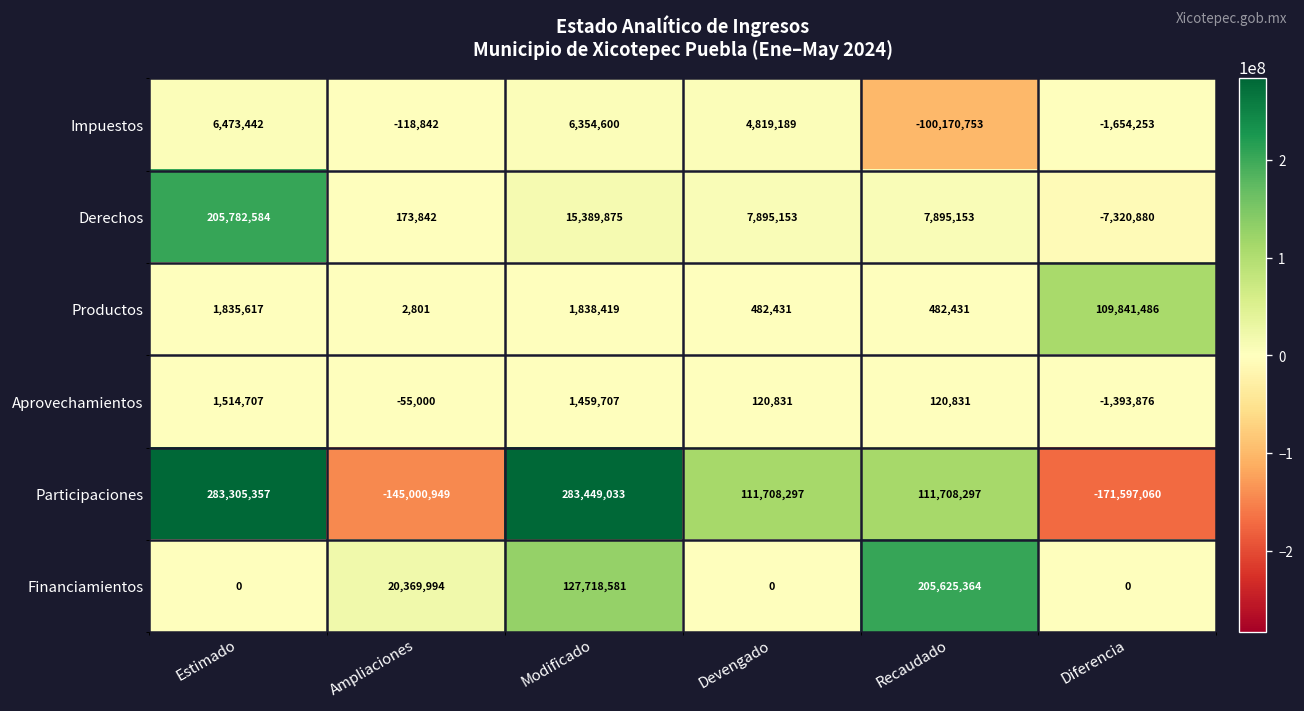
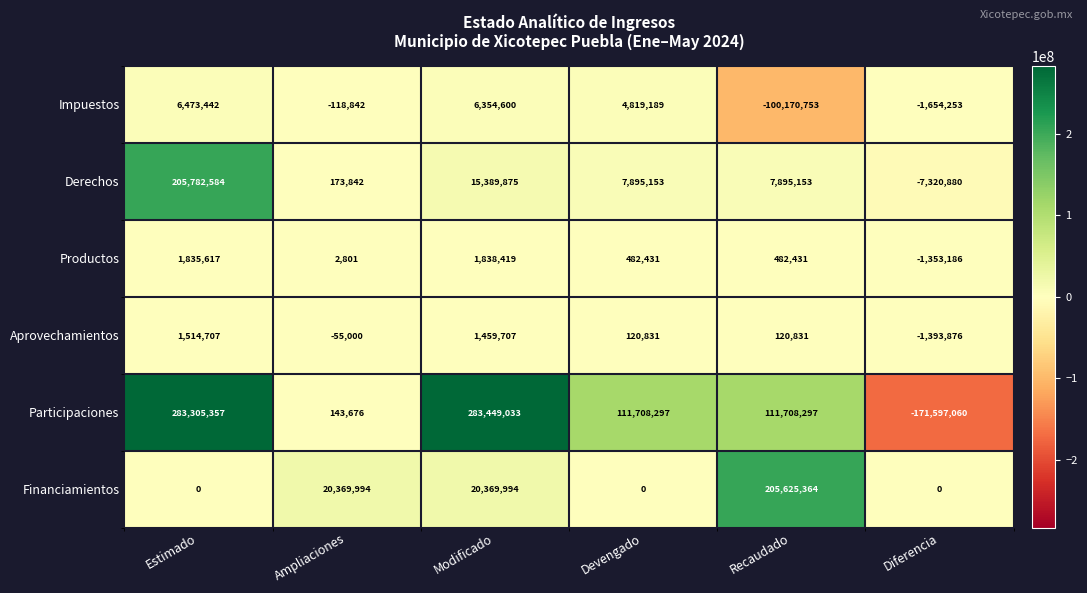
Productos, Diferencia: 109,841,486 -> -1,353,186
Participaciones, Ampliaciones: -145,000,949 -> 143,676
Financiamientos, Modificado: 127,718,581 -> 20,369,994
